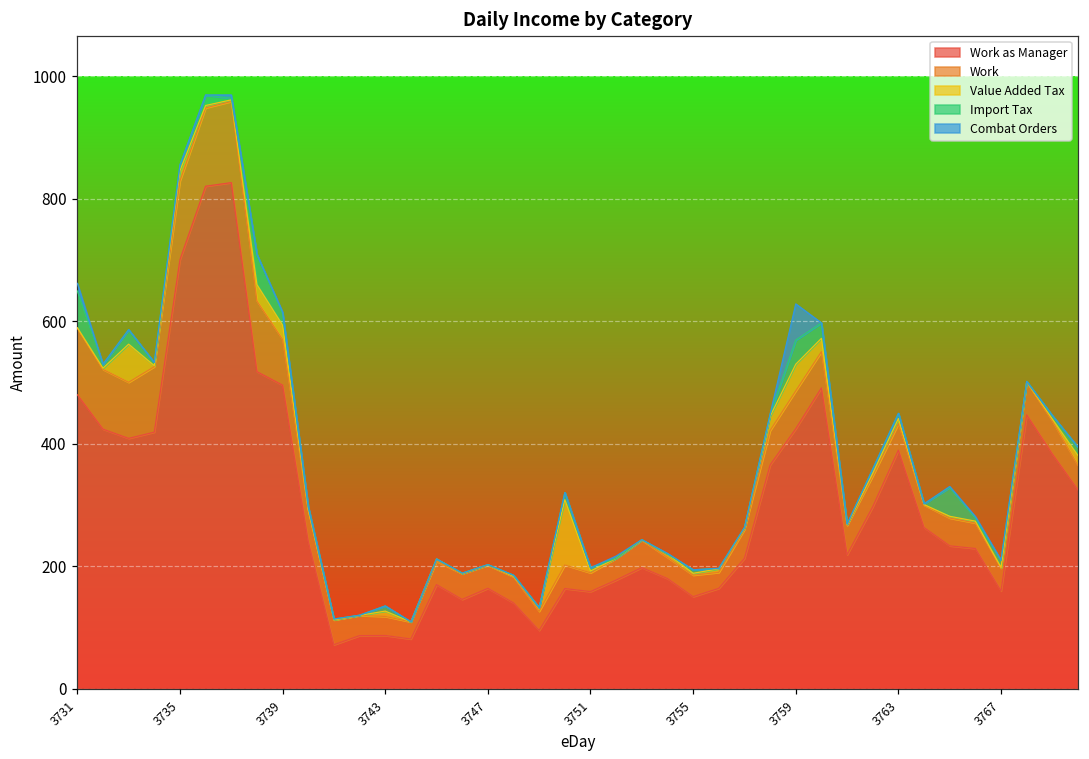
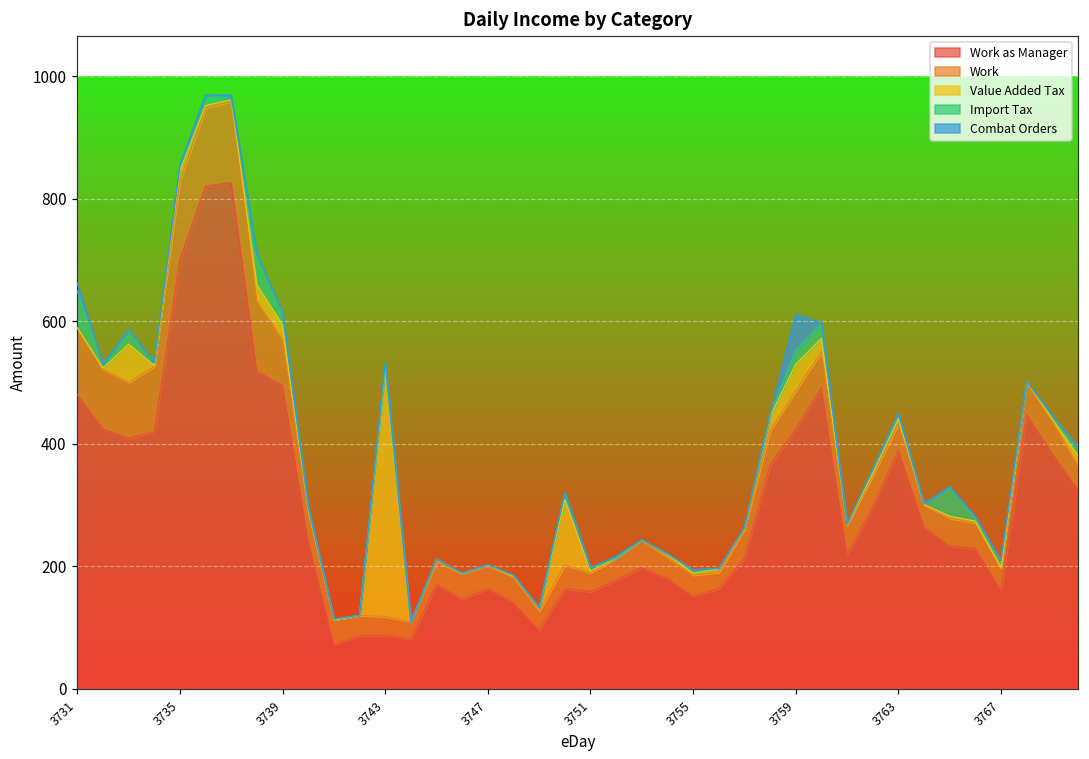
Value Added Tax, 3743: 10 -> 400
Import Tax, 3759: 40 -> 20
